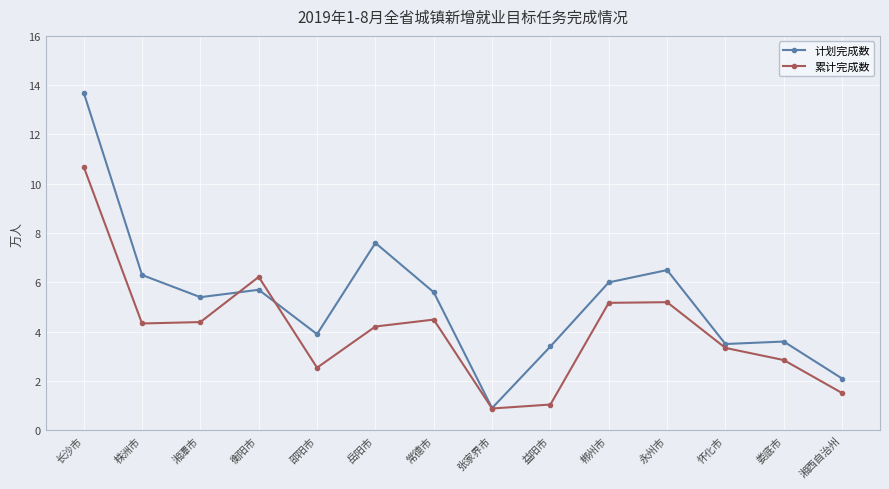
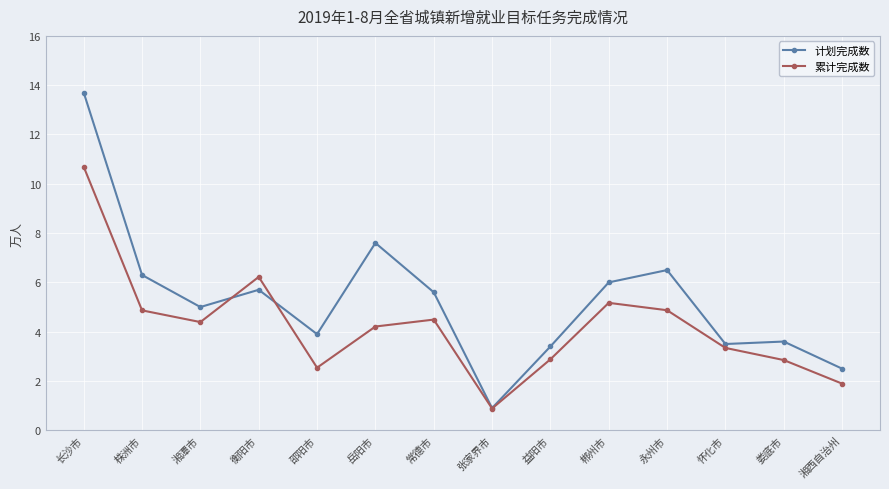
累计完成数, 株洲市: 4.3 -> 4.9
计划完成数, 湘潭市: 5.4 -> 5.0
累计完成数, 益阳市: 1.0 -> 2.9
累计完成数, 永州市: 5.2 -> 4.9
计划完成数, 湘西自治州: 2.1 -> 2.5
累计完成数, 湘西自治州: 1.5 -> 1.9
